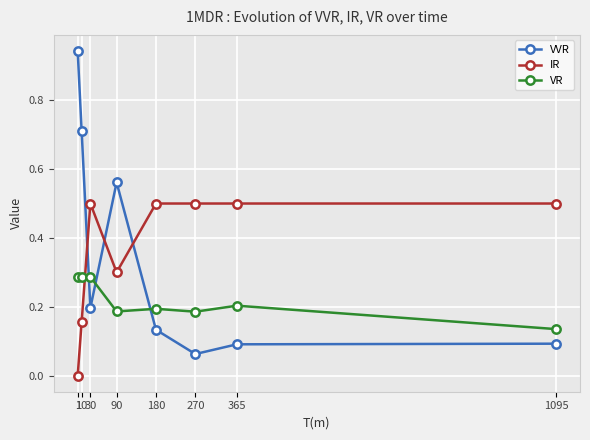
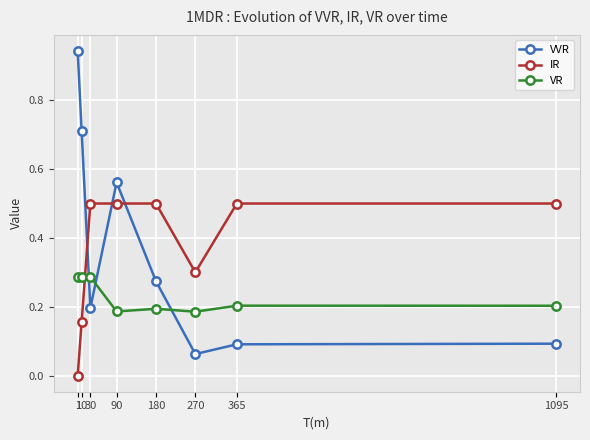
IR, 90: 0.3 -> 0.5
VVR, 180: 0.13 -> 0.27
IR, 270: 0.5 -> 0.3
VR, 1095: 0.13 -> 0.20
